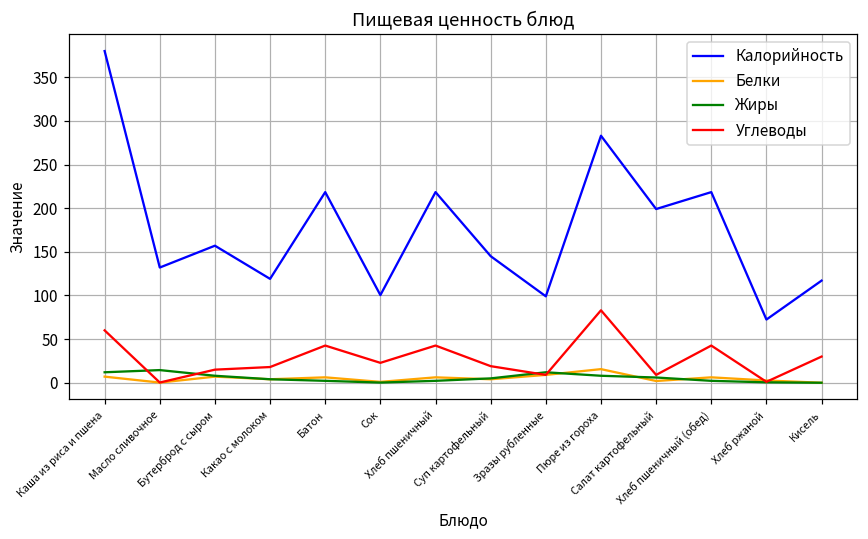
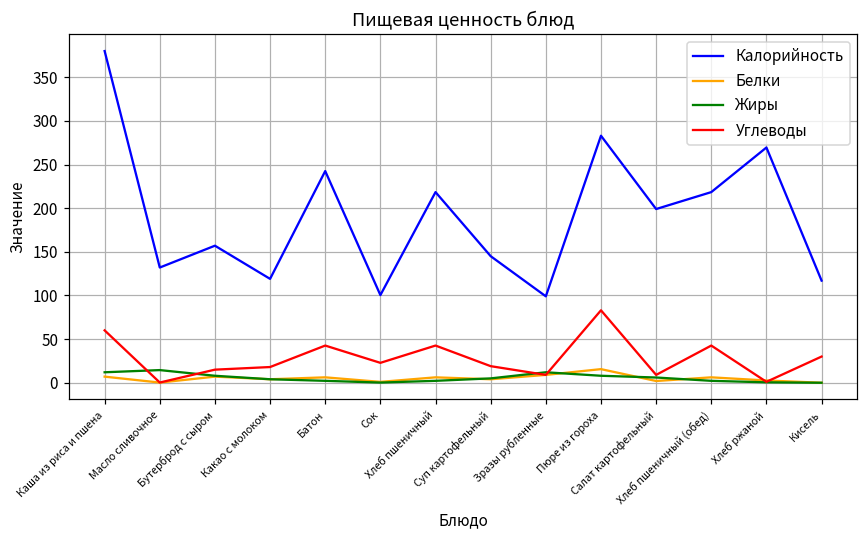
Калорийность, Батон: 220 -> 240
Калорийность, Хлеб ржаной: 70 -> 270
